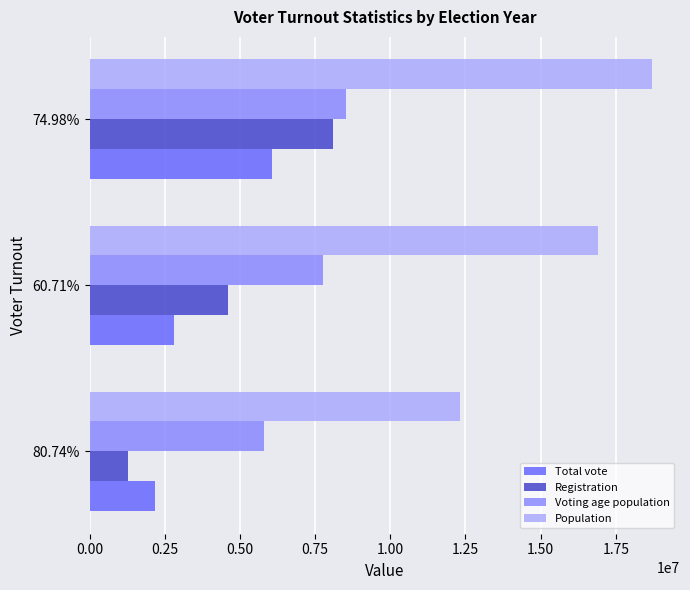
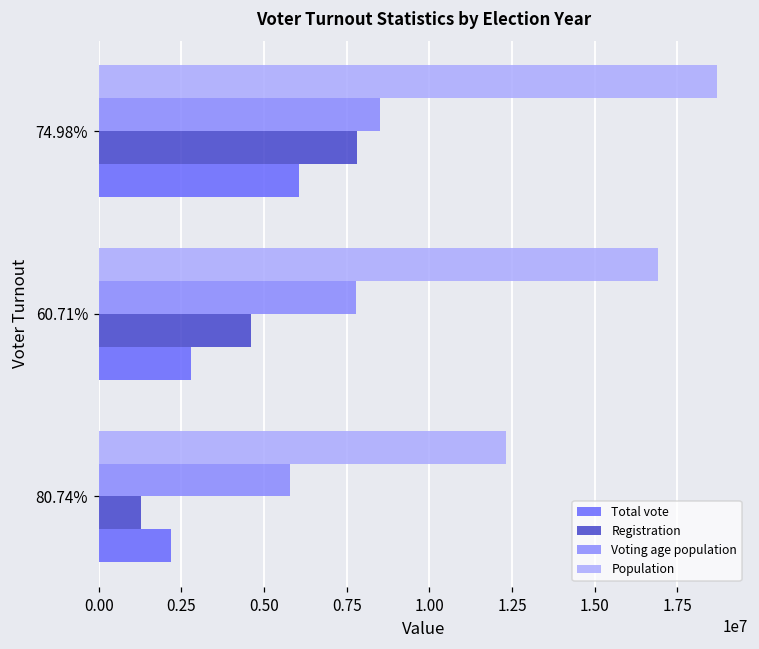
Registration, 74.98%: 8100000 -> 7800000
